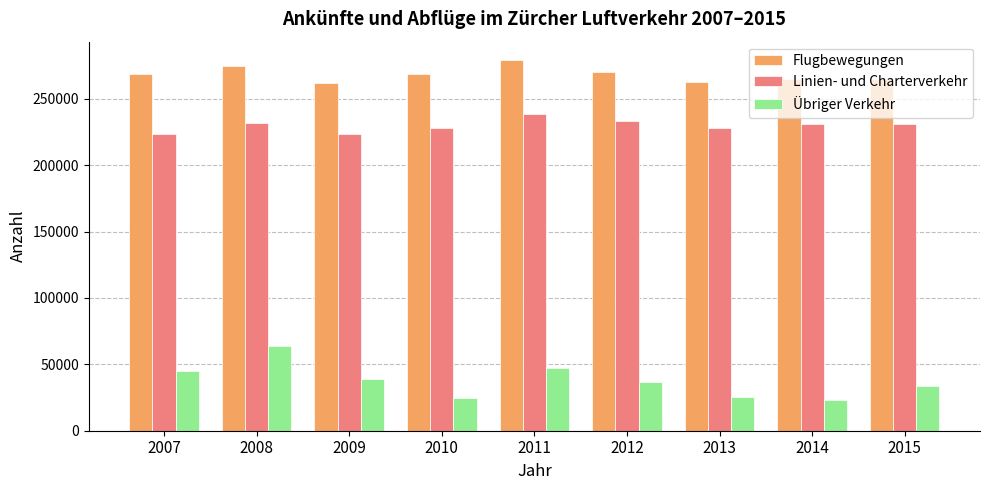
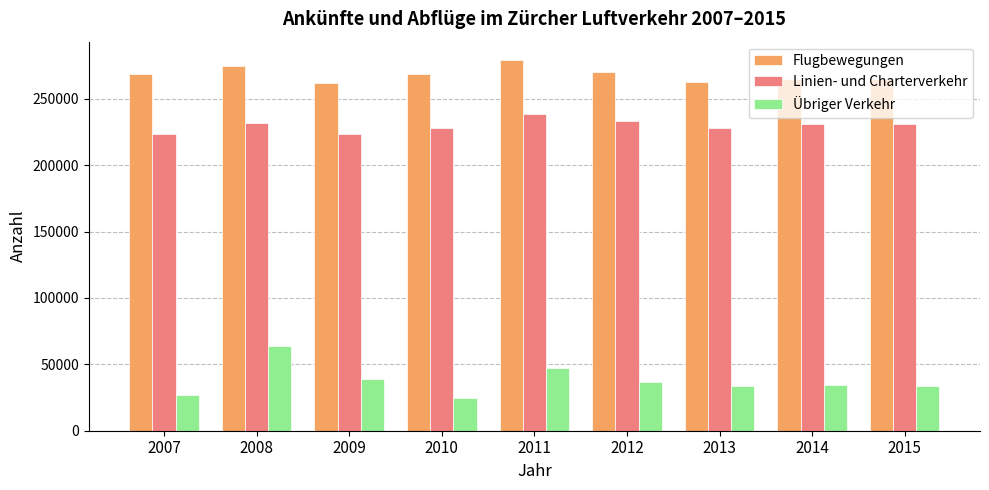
Übriger Verkehr, 2007: 45000 -> 27000
Übriger Verkehr, 2013: 25000 -> 34000
Übriger Verkehr, 2014: 23000 -> 34000
